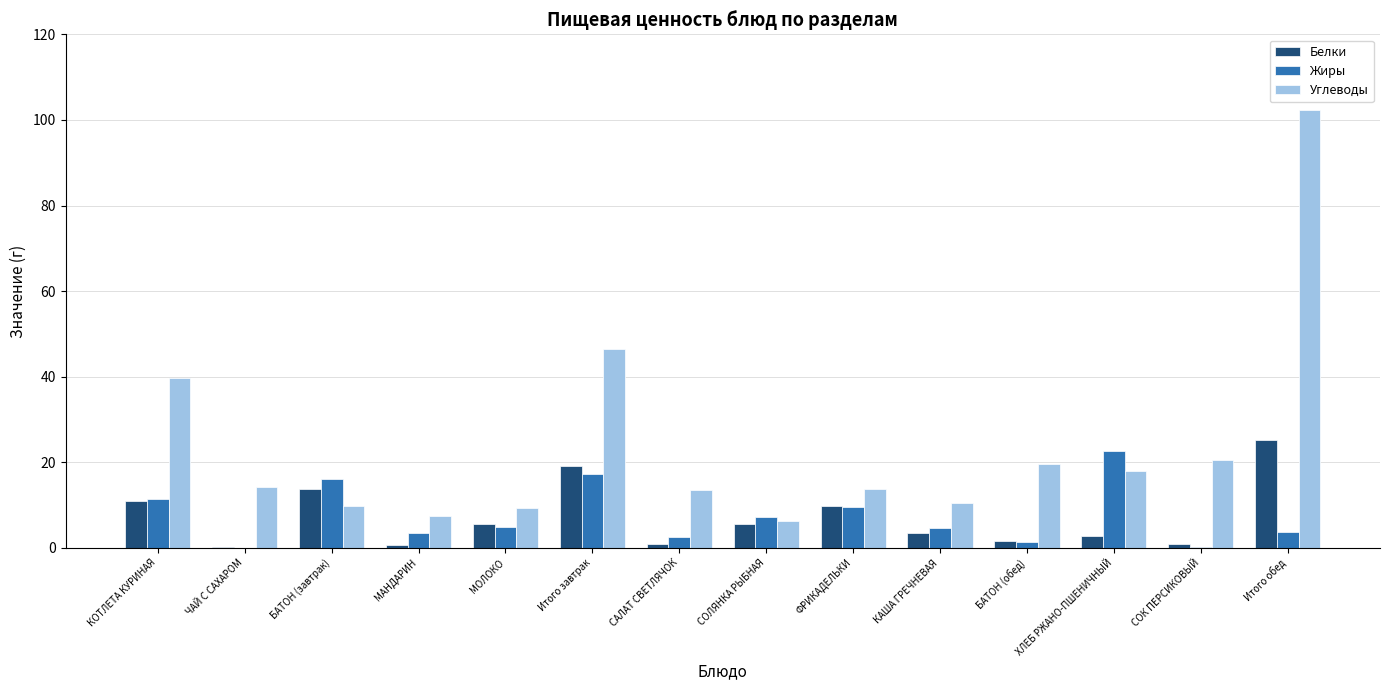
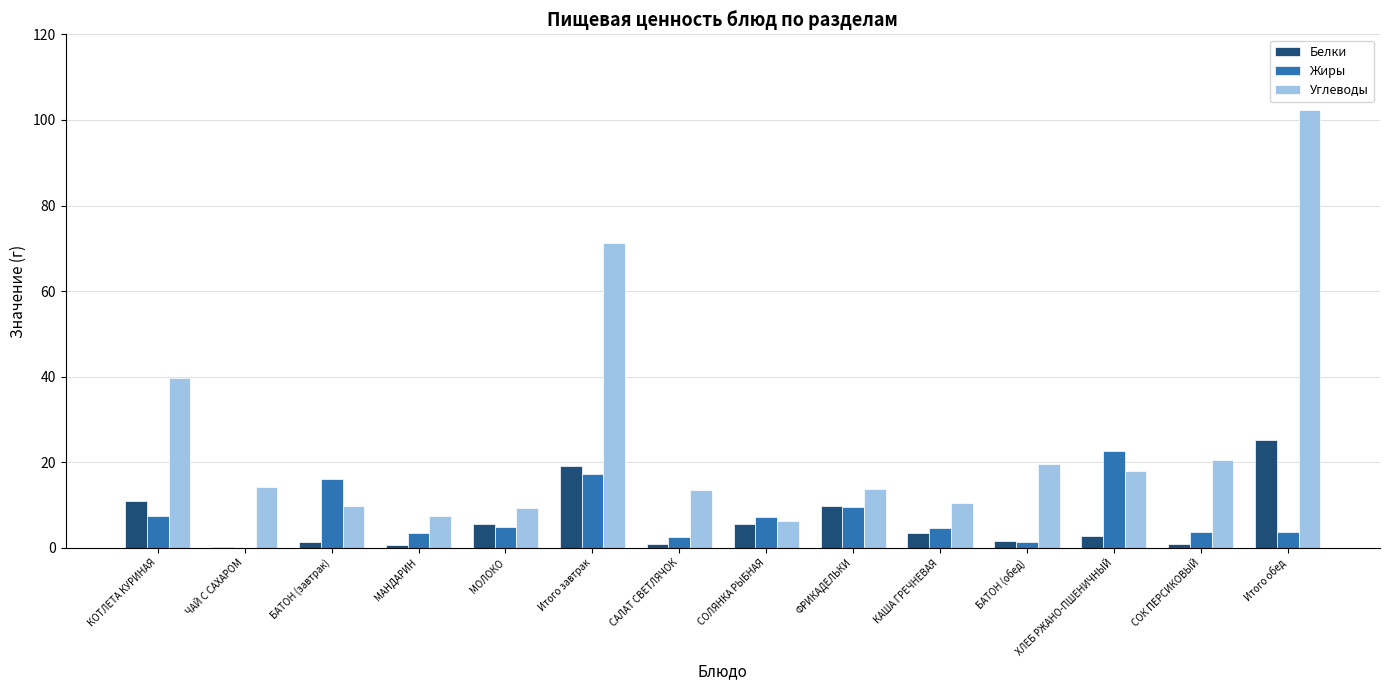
Жиры, КОТЛЕТА КУРИНАЯ: 11 -> 7
Белки, БАТОН (завтрак): 14 -> 1
Углеводы, Итого завтрак: 46 -> 71
Жиры, СОК ПЕРСИКОВЫЙ: 0 -> 4
